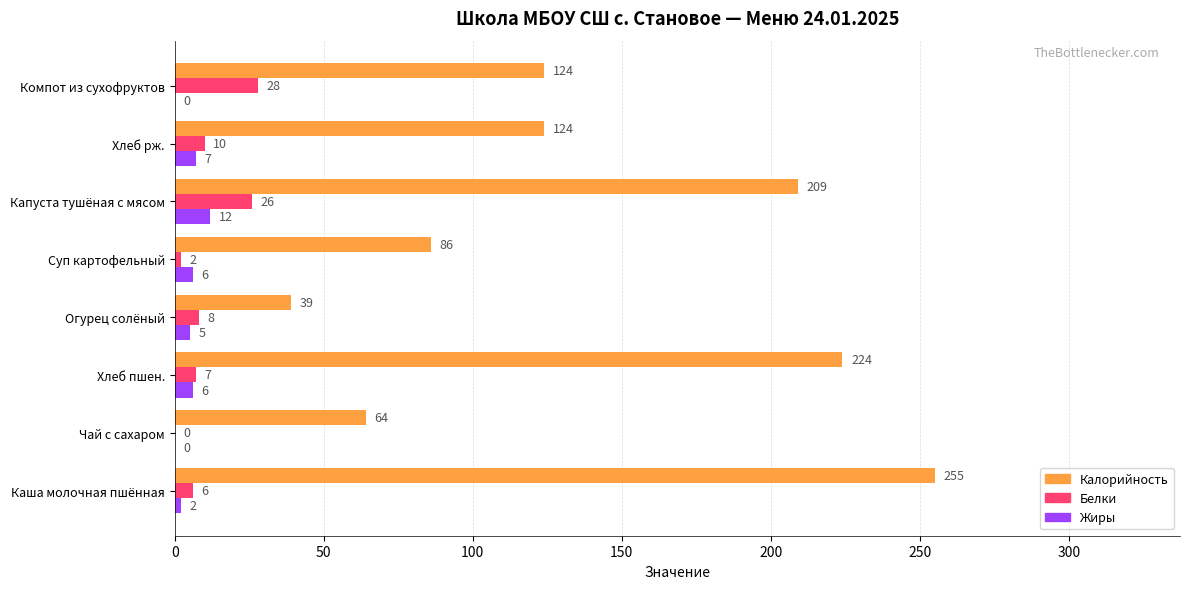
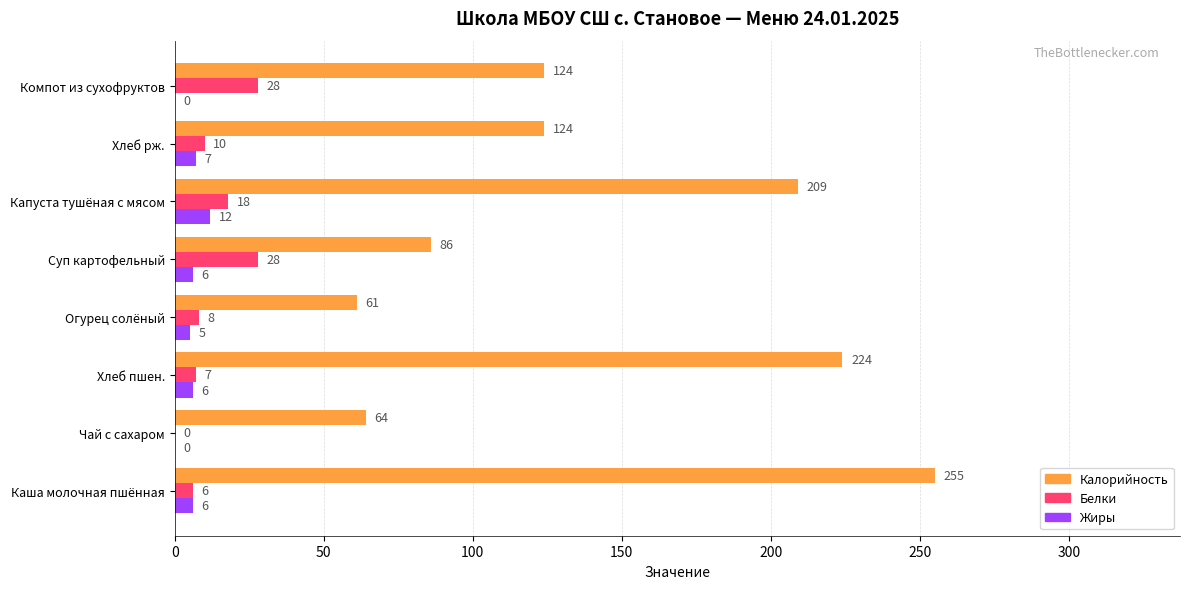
Белки, Капуста тушёная с мясом: 26 -> 18
Белки, Суп картофельный: 2 -> 28
Калорийность, Огурец солёный: 39 -> 61
Жиры, Каша молочная пшённая: 2 -> 6
